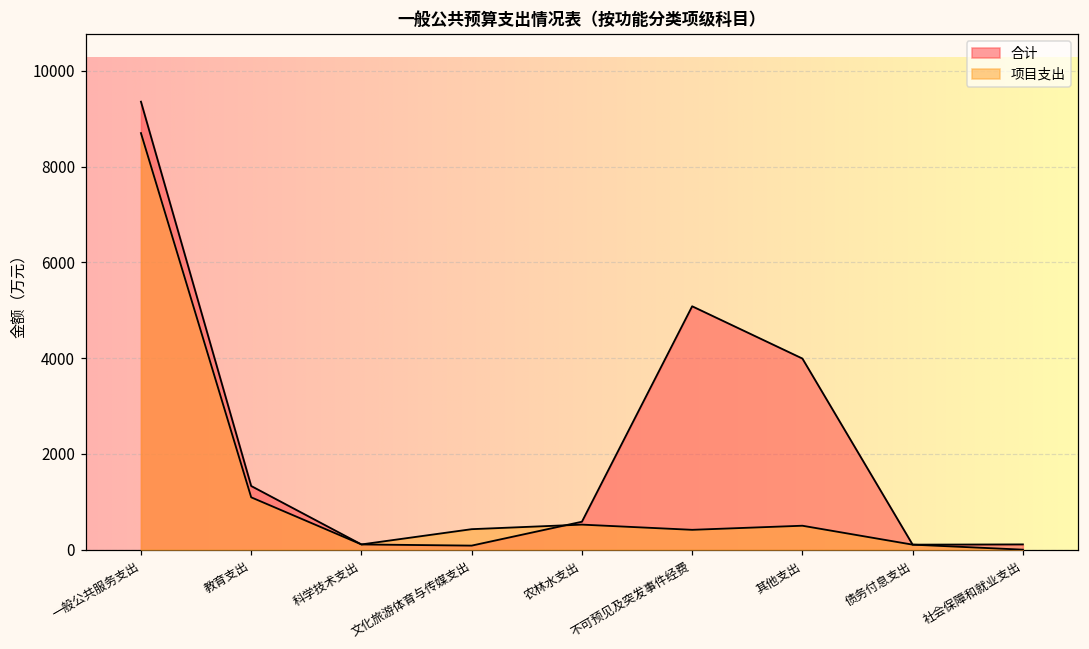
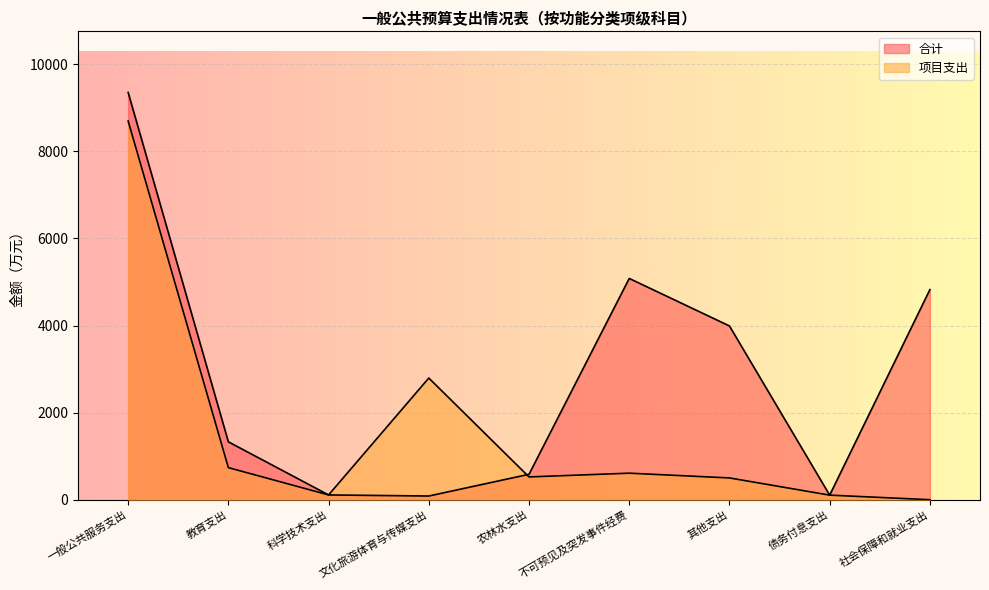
项目支出, 教育支出: 1100 -> 700
项目支出, 文化旅游体育与传媒支出: 400 -> 2800
项目支出, 不可预见及突发事件经费: 400 -> 600
合计, 社会保障和就业支出: 100 -> 4800
